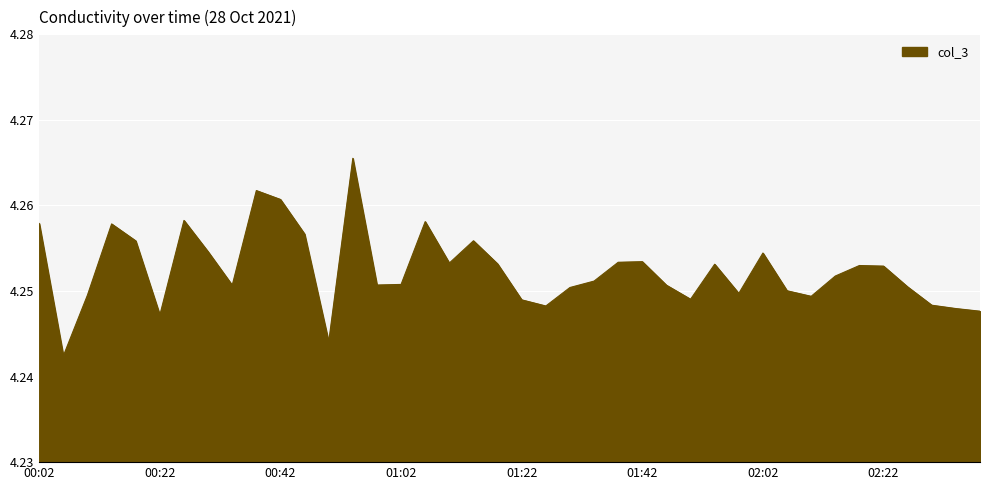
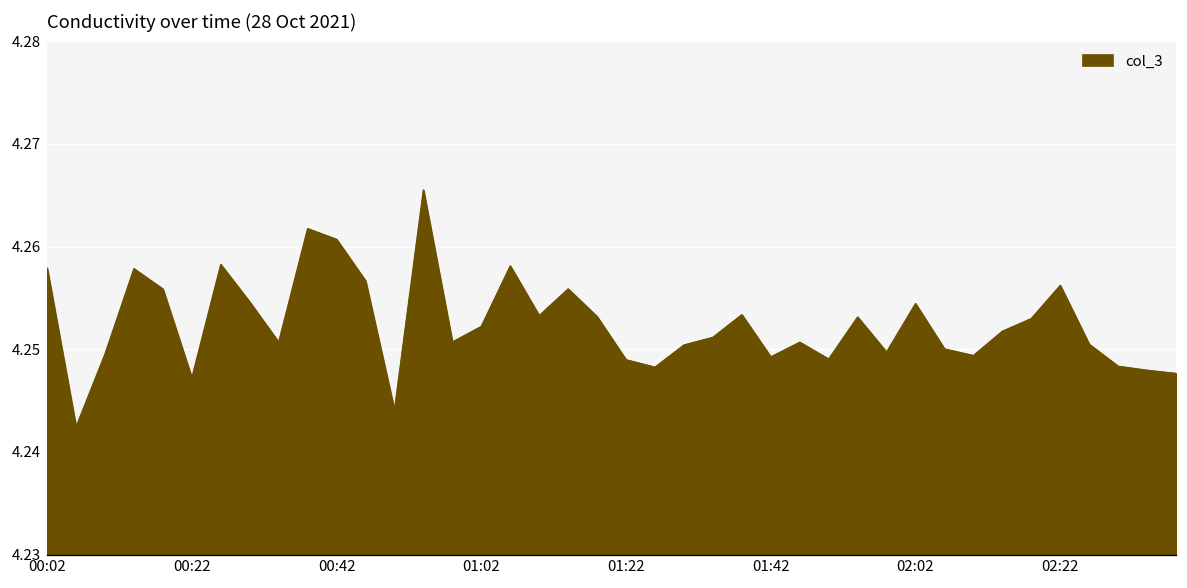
01:02: 4.251 -> 4.252
01:42: 4.253 -> 4.249
02:22: 4.253 -> 4.256
